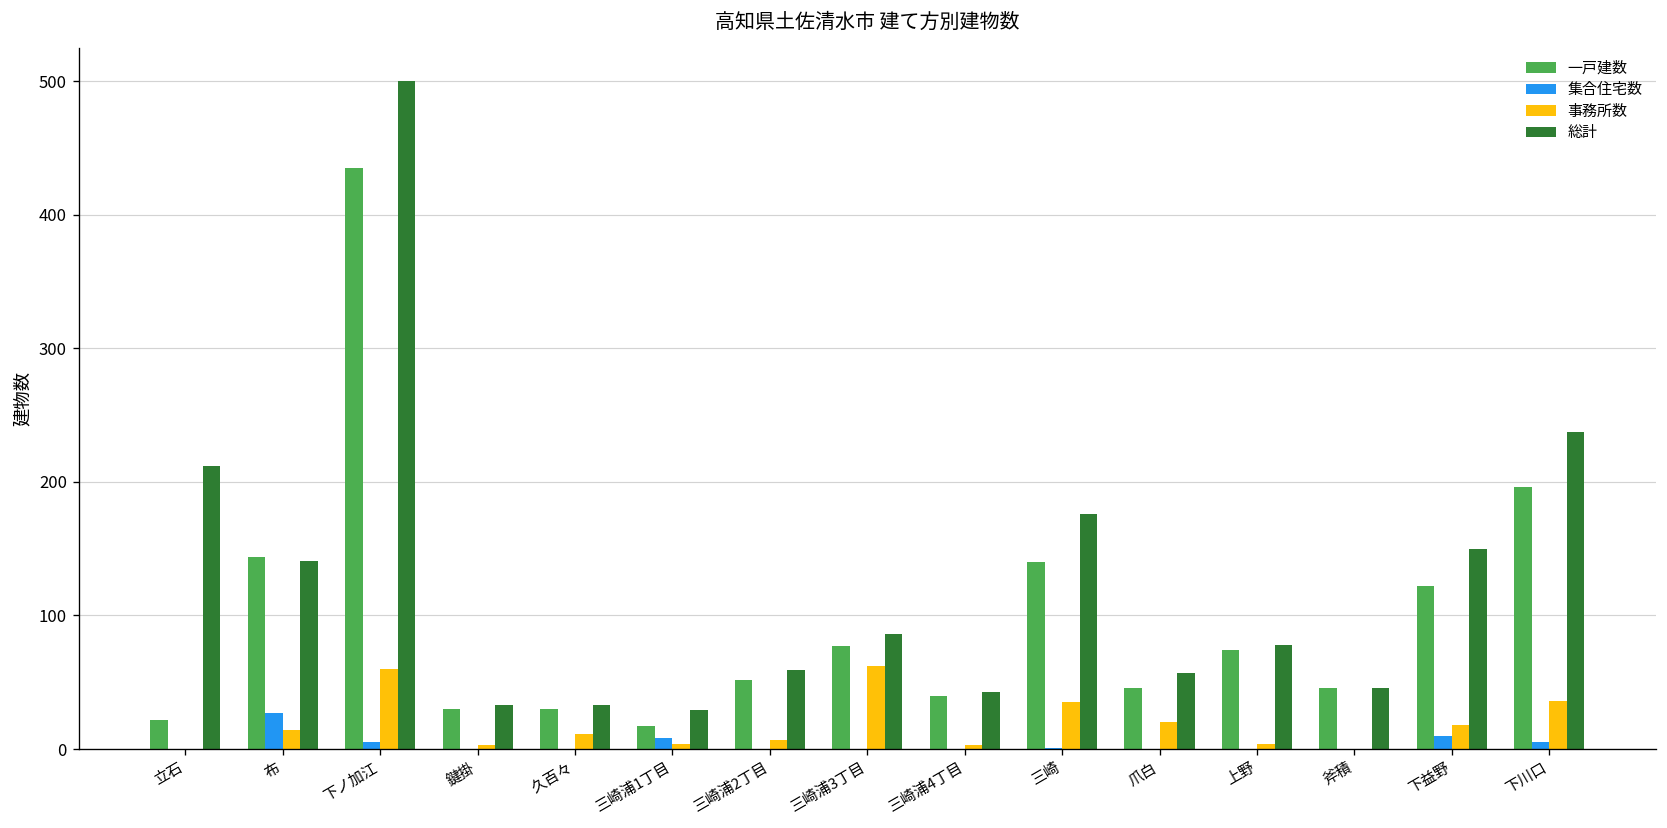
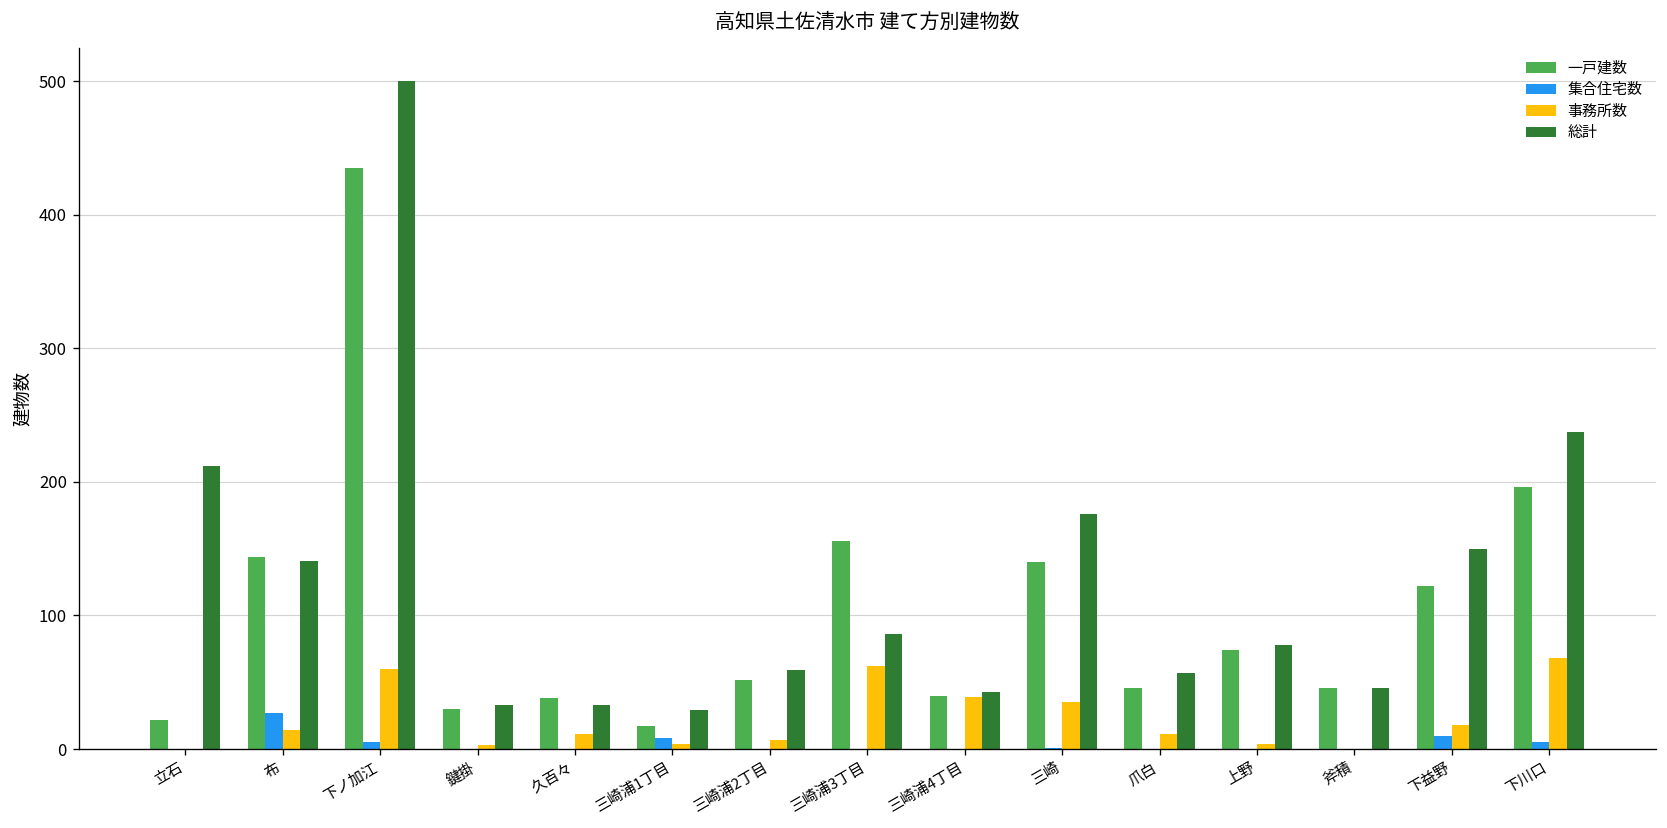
一戸建数, 久百々: 30 -> 38
一戸建数, 三崎浦3丁目: 77 -> 156
事務所数, 三崎浦4丁目: 3 -> 39
事務所数, 爪白: 20 -> 11
事務所数, 下川口: 36 -> 68
